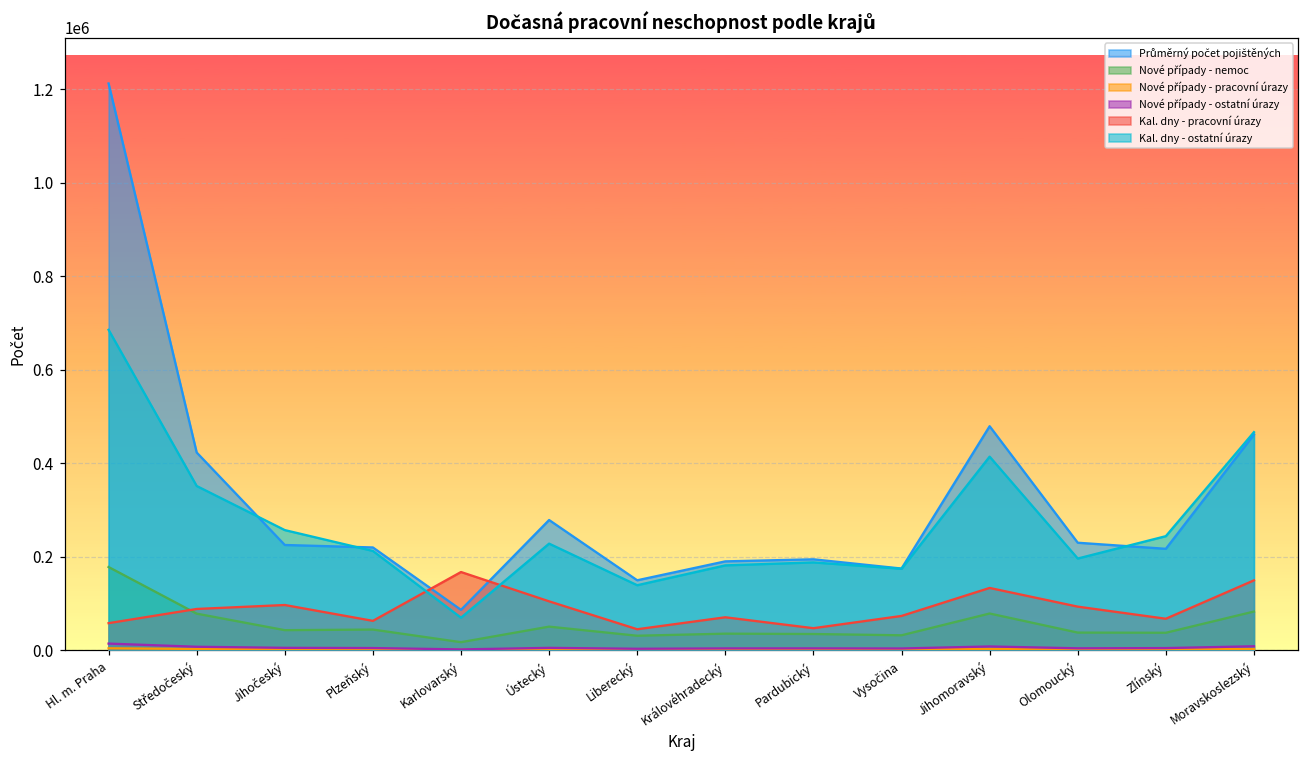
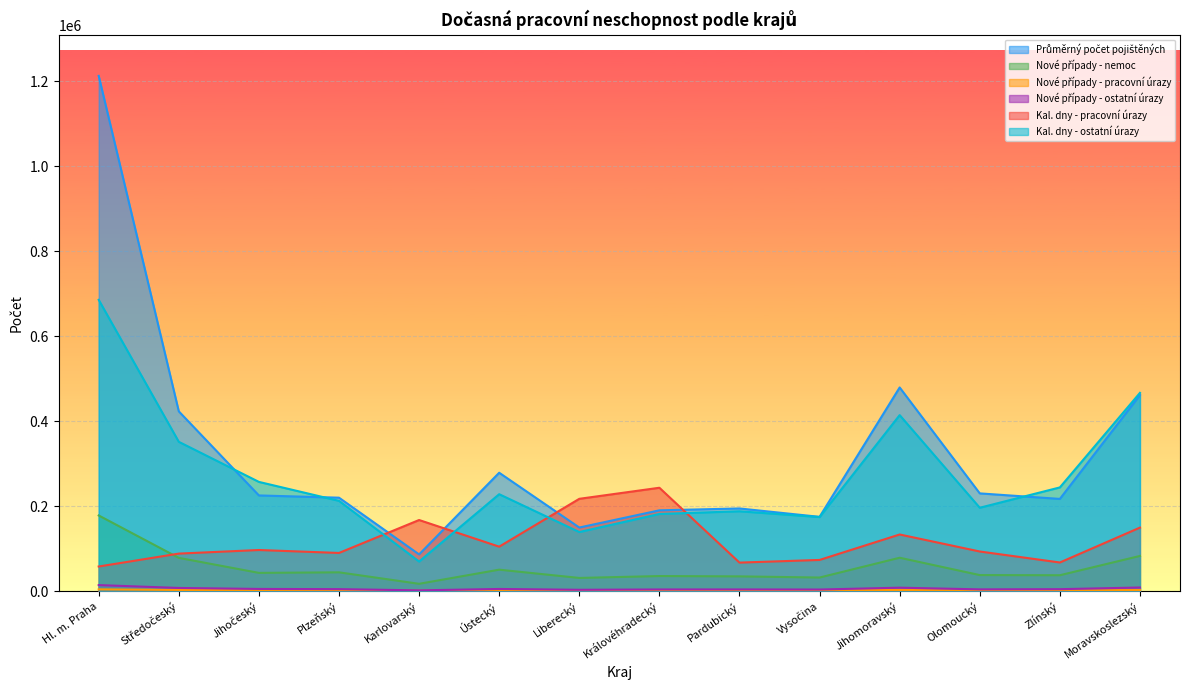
Kal. dny - pracovní úrazy, Plzeňský: 60000 -> 90000
Kal. dny - pracovní úrazy, Liberecký: 40000 -> 220000
Kal. dny - pracovní úrazy, Královéhradecký: 70000 -> 240000
Kal. dny - pracovní úrazy, Pardubický: 50000 -> 70000
